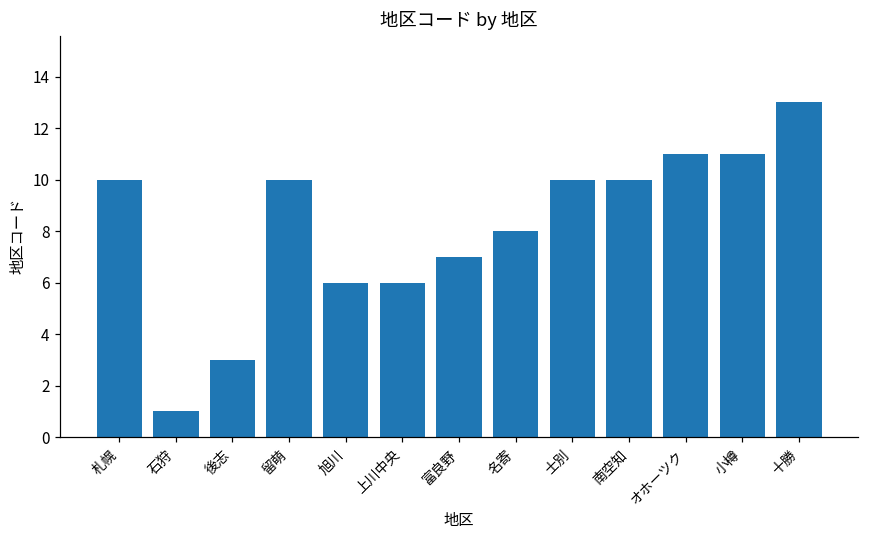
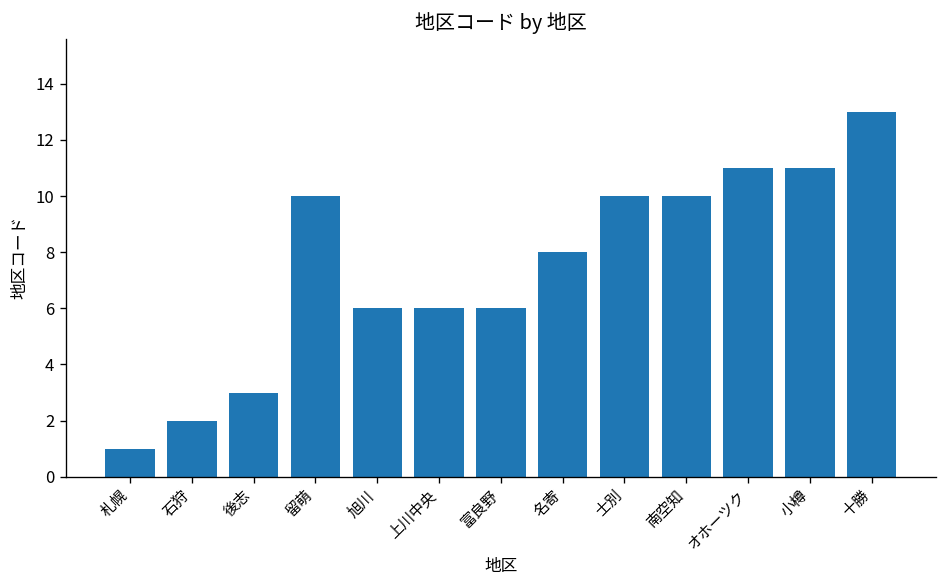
札幌: 10 -> 1
石狩: 1 -> 2
富良野: 7 -> 6
